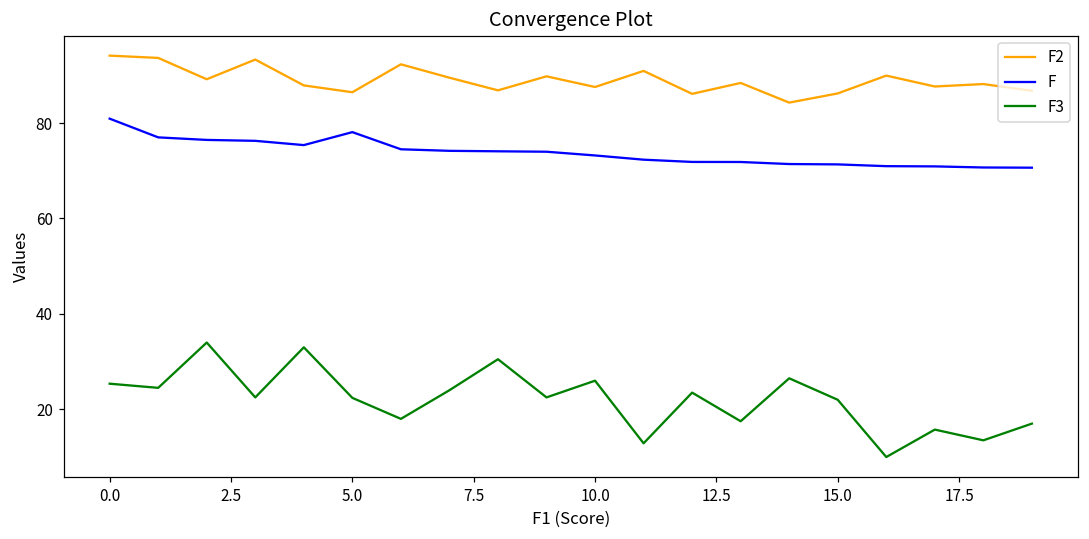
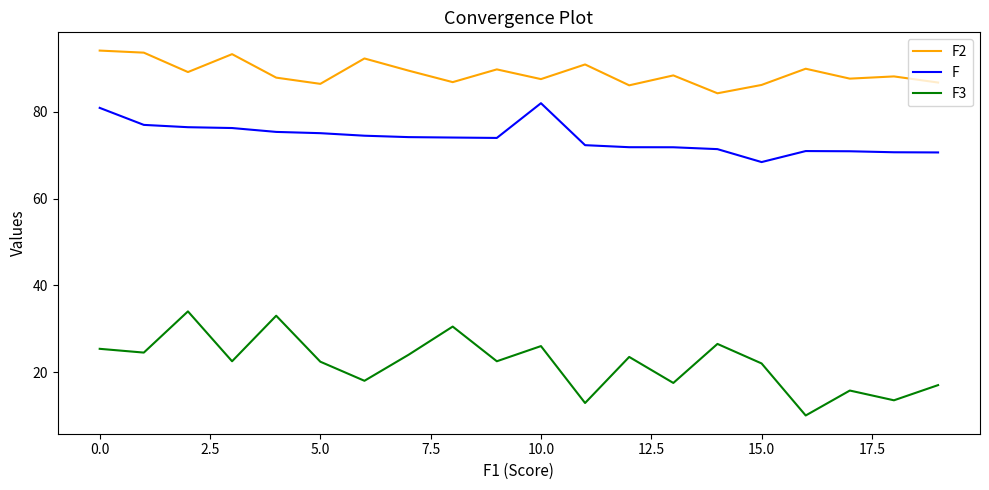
F, 5.0: 78 -> 75
F, 10.0: 73 -> 82
F, 15.0: 71 -> 68
